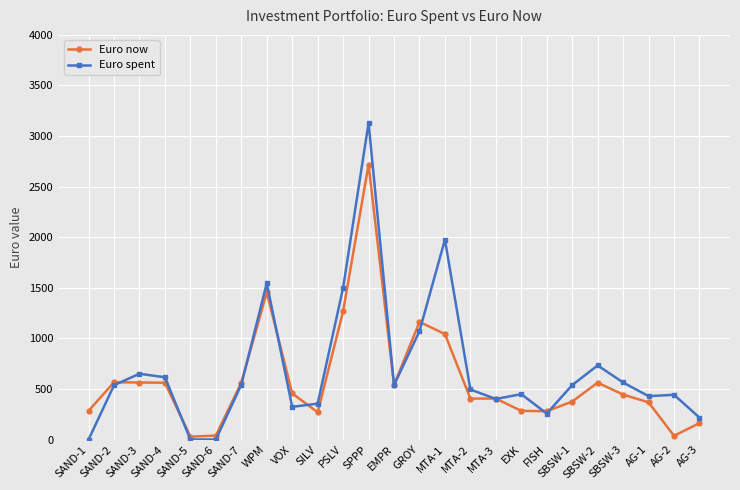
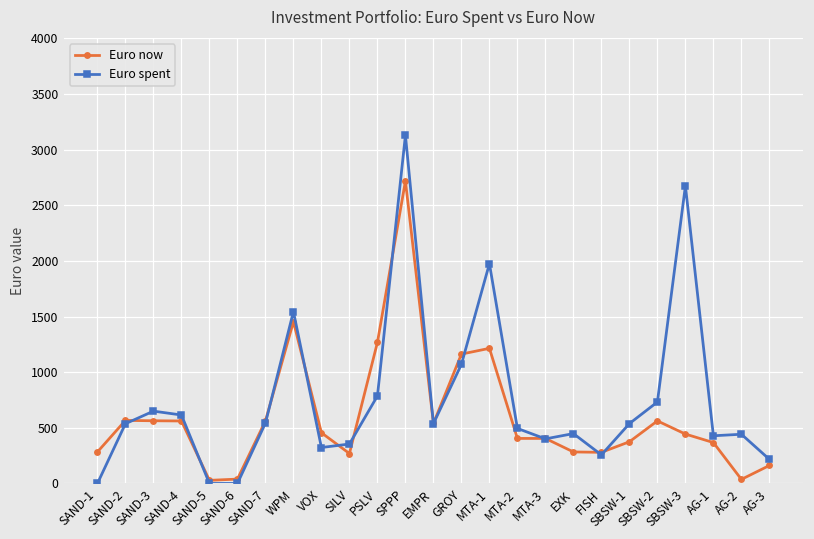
Euro spent, PSLV: 1500 -> 790
Euro now, MTA-1: 1040 -> 1210
Euro spent, SBSW-3: 560 -> 2670
